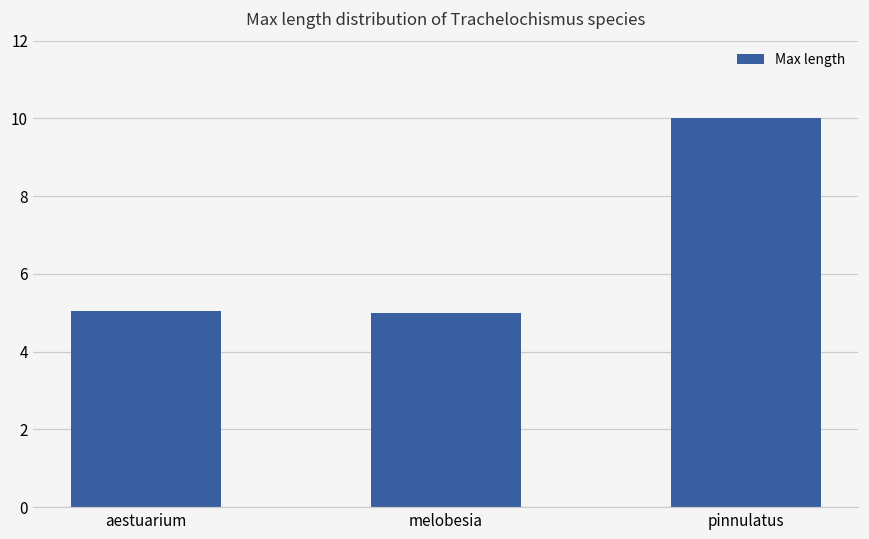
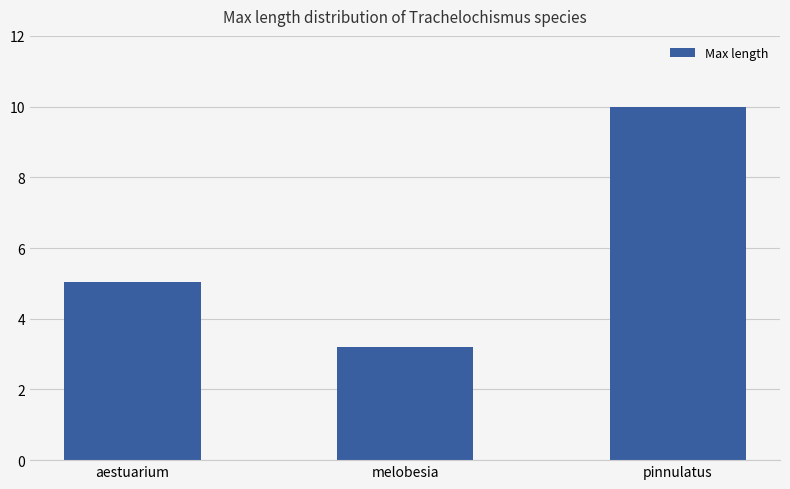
melobesia: 5.0 -> 3.2
